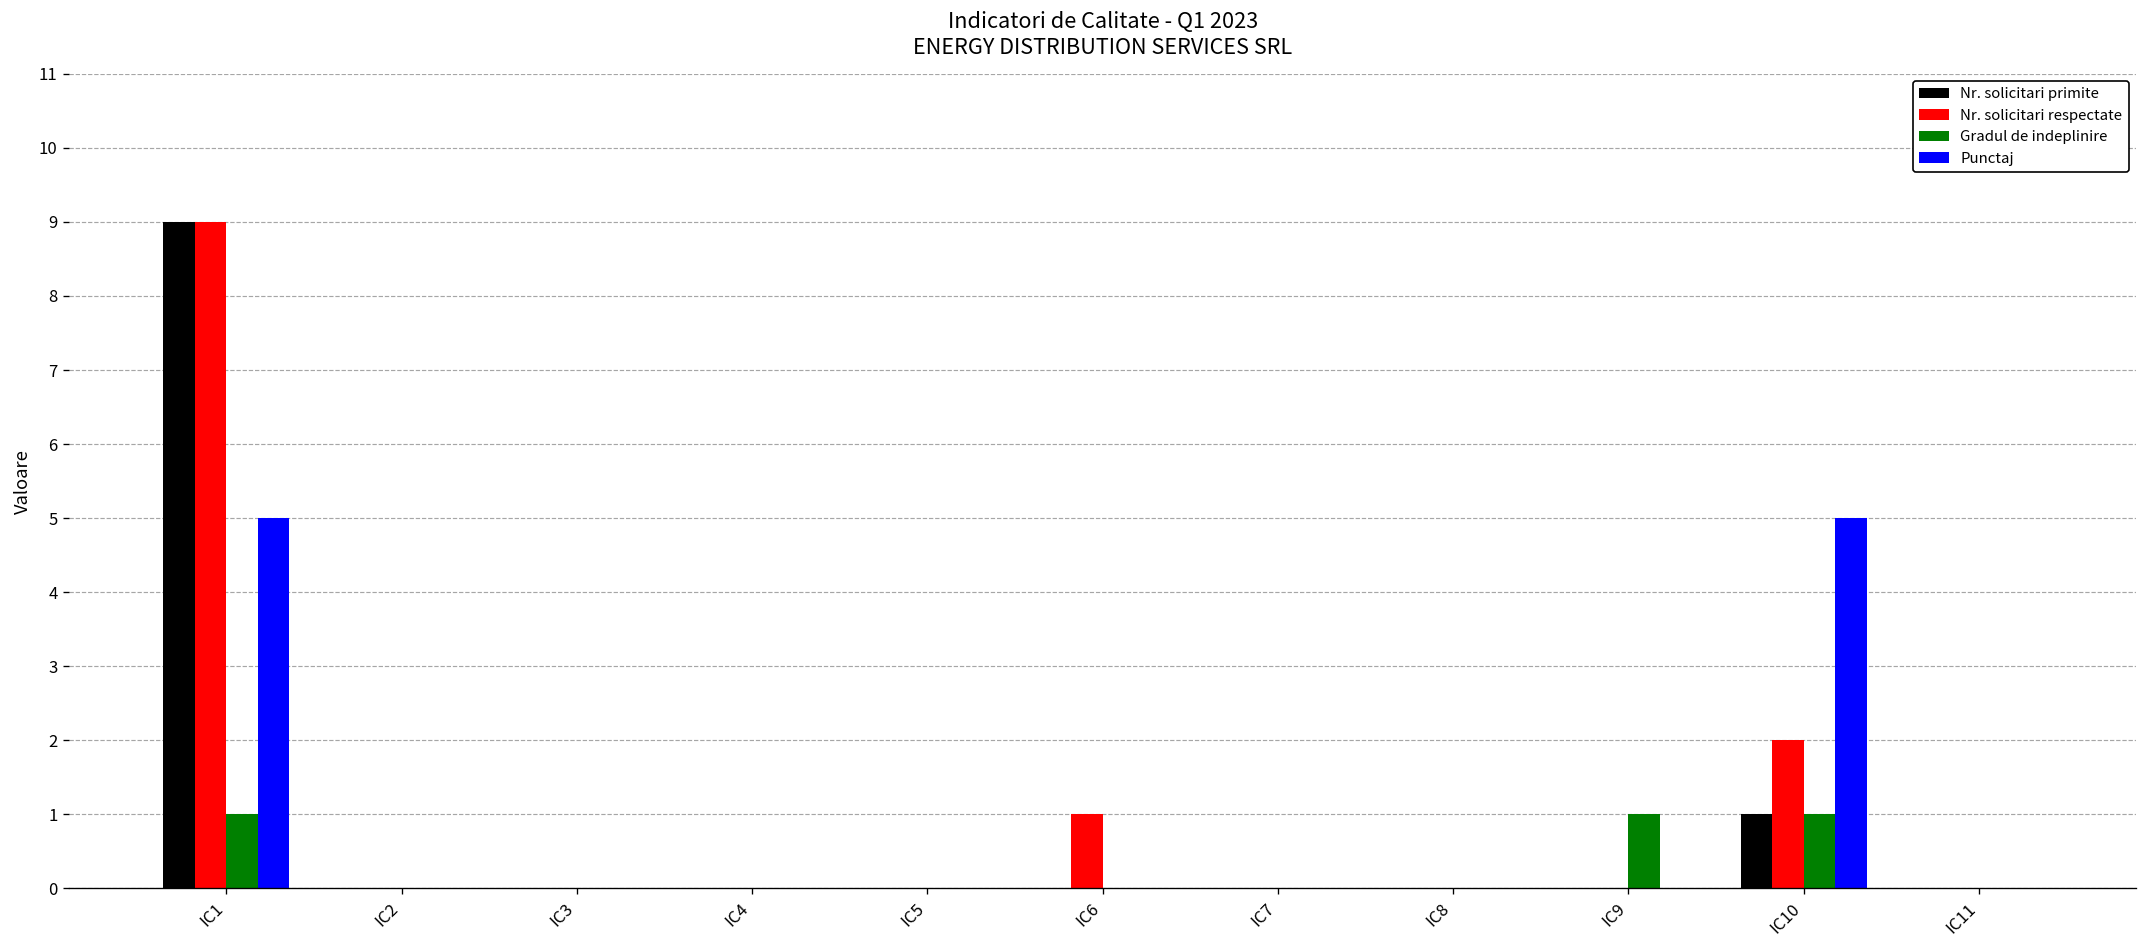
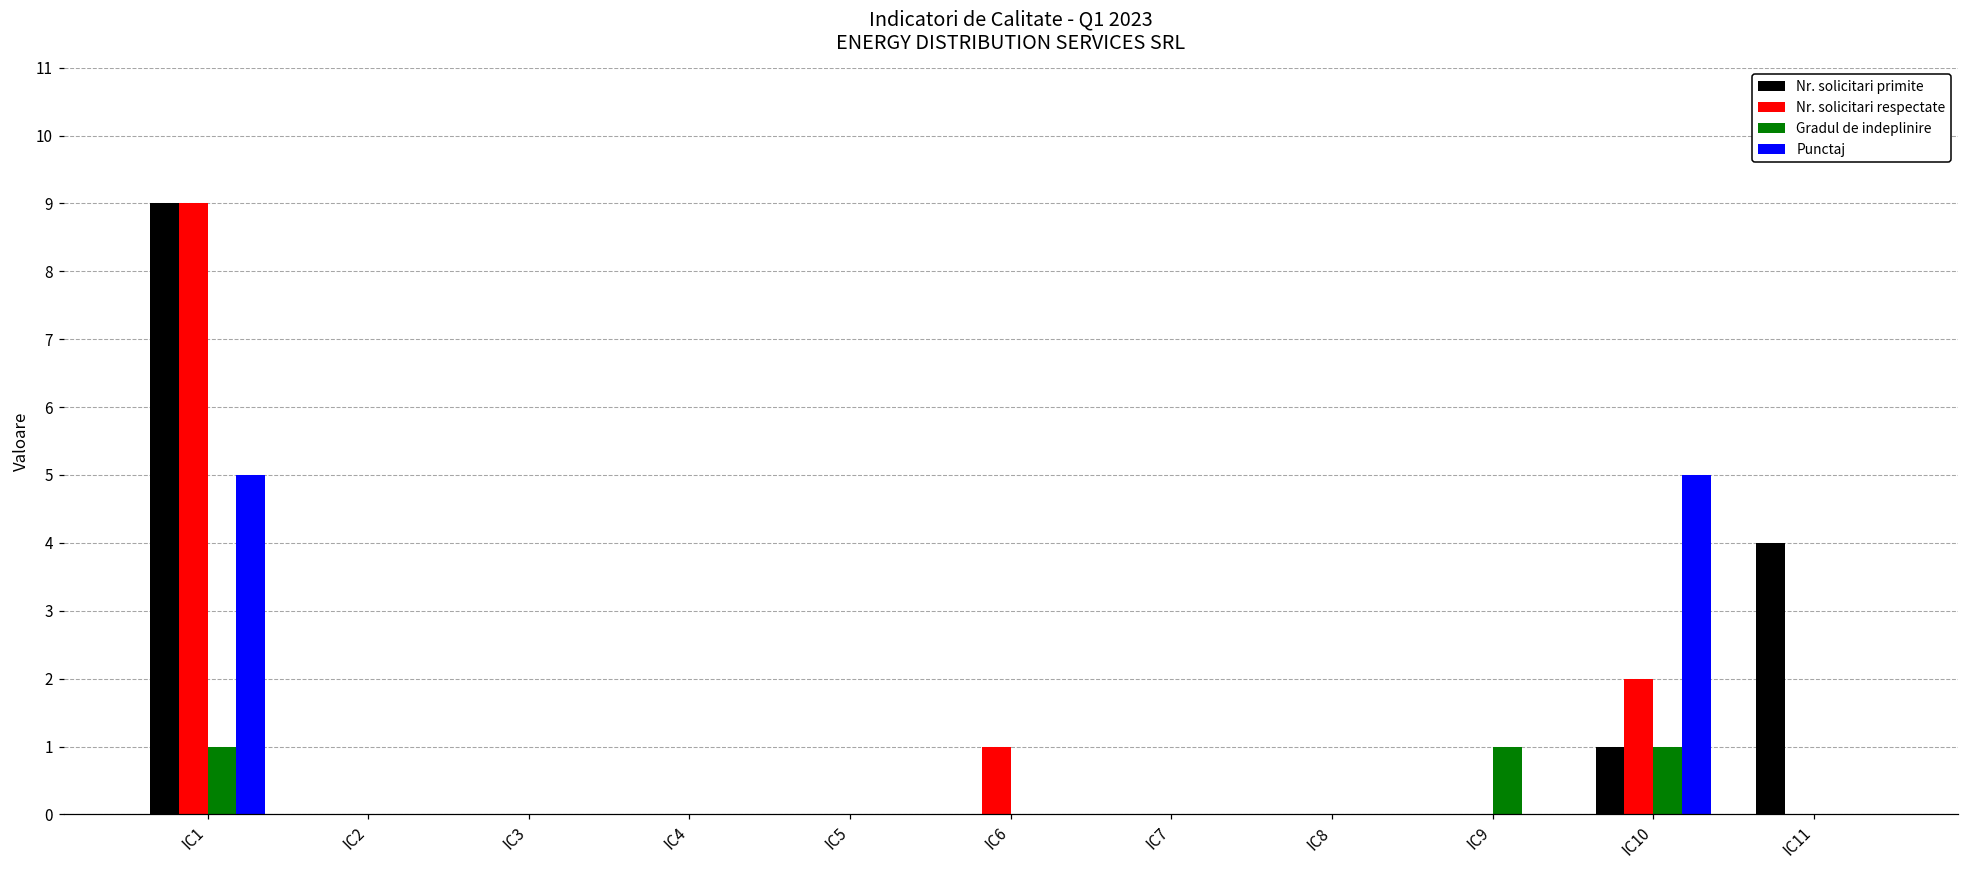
Nr. solicitari primite, IC11: 0 -> 4
